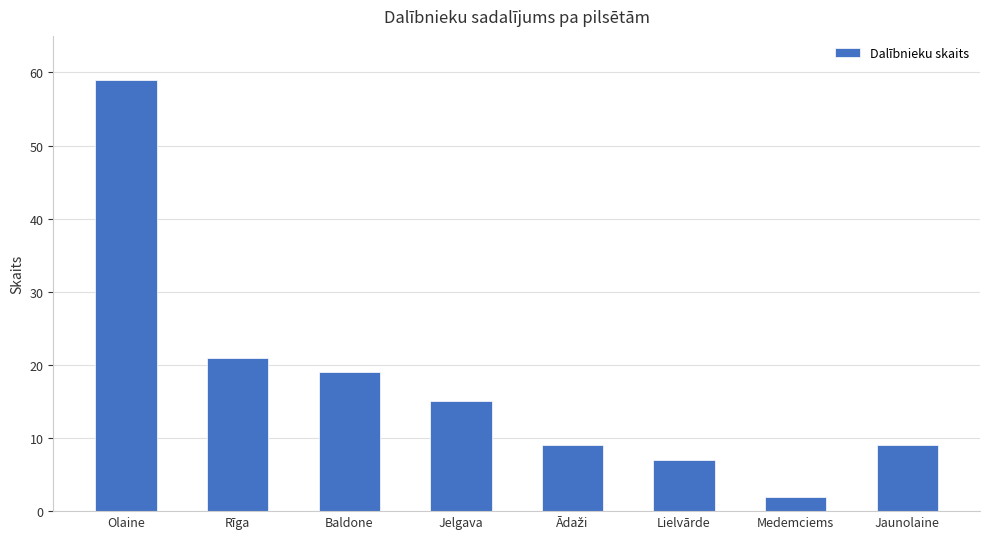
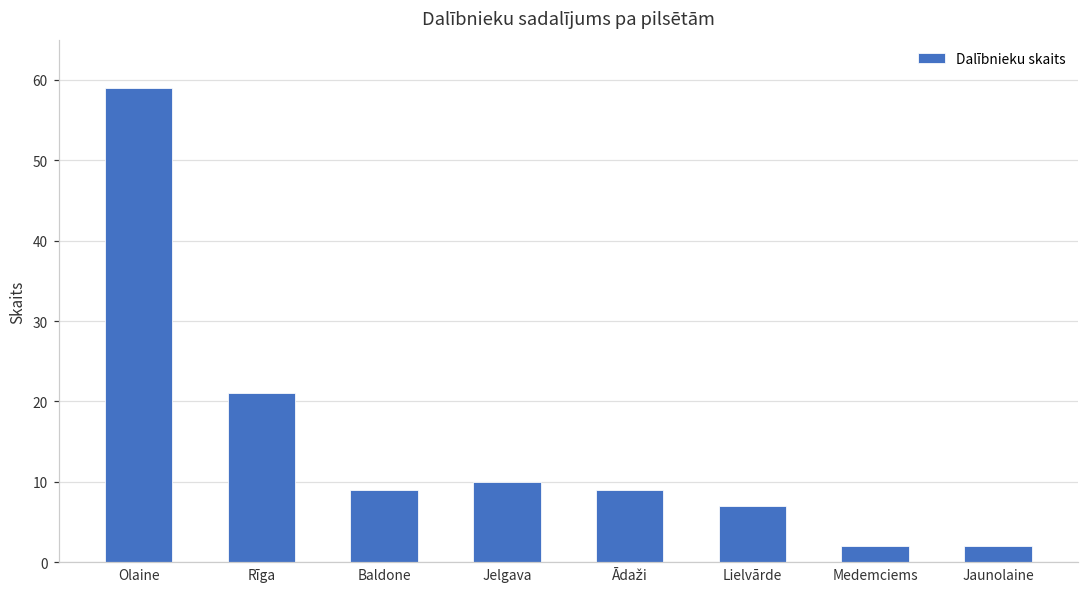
Baldone: 19 -> 9
Jelgava: 15 -> 10
Jaunolaine: 9 -> 2
